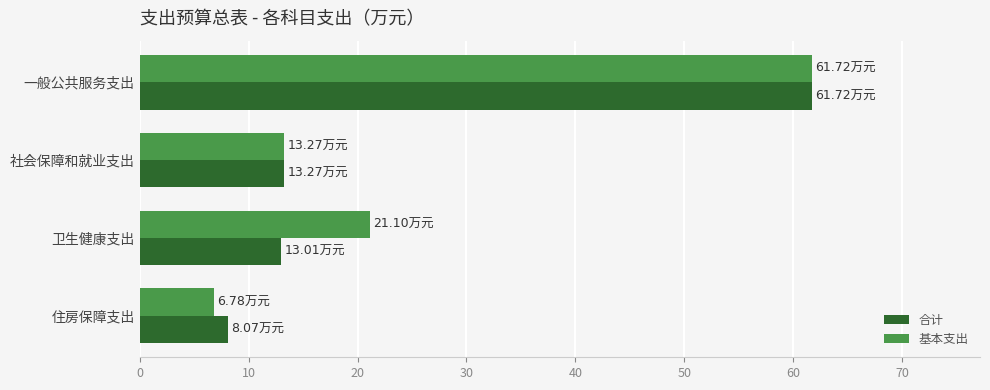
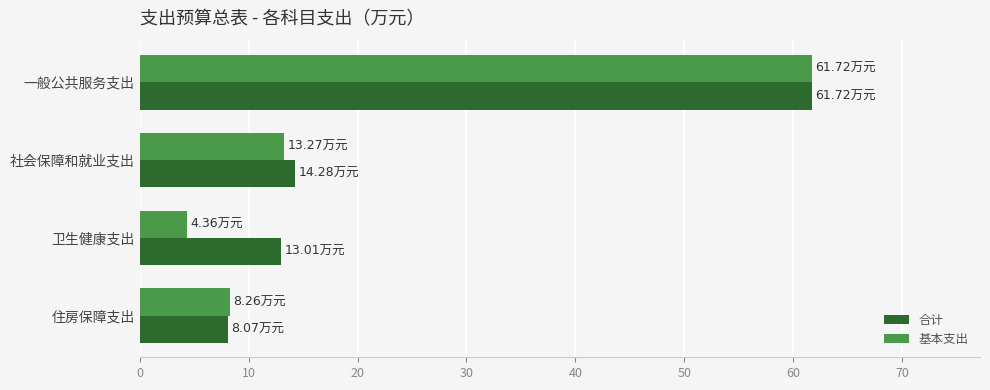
合计, 社会保障和就业支出: 13.27 -> 14.28
基本支出, 卫生健康支出: 21.10 -> 4.36
基本支出, 住房保障支出: 6.78 -> 8.26
